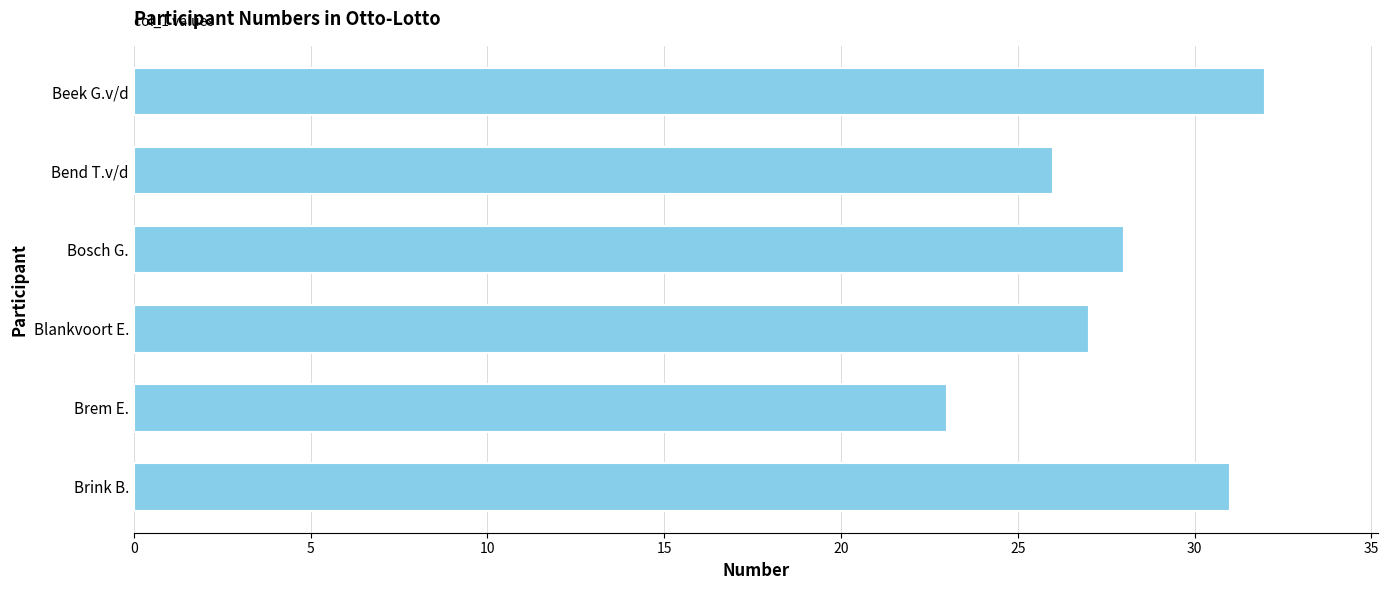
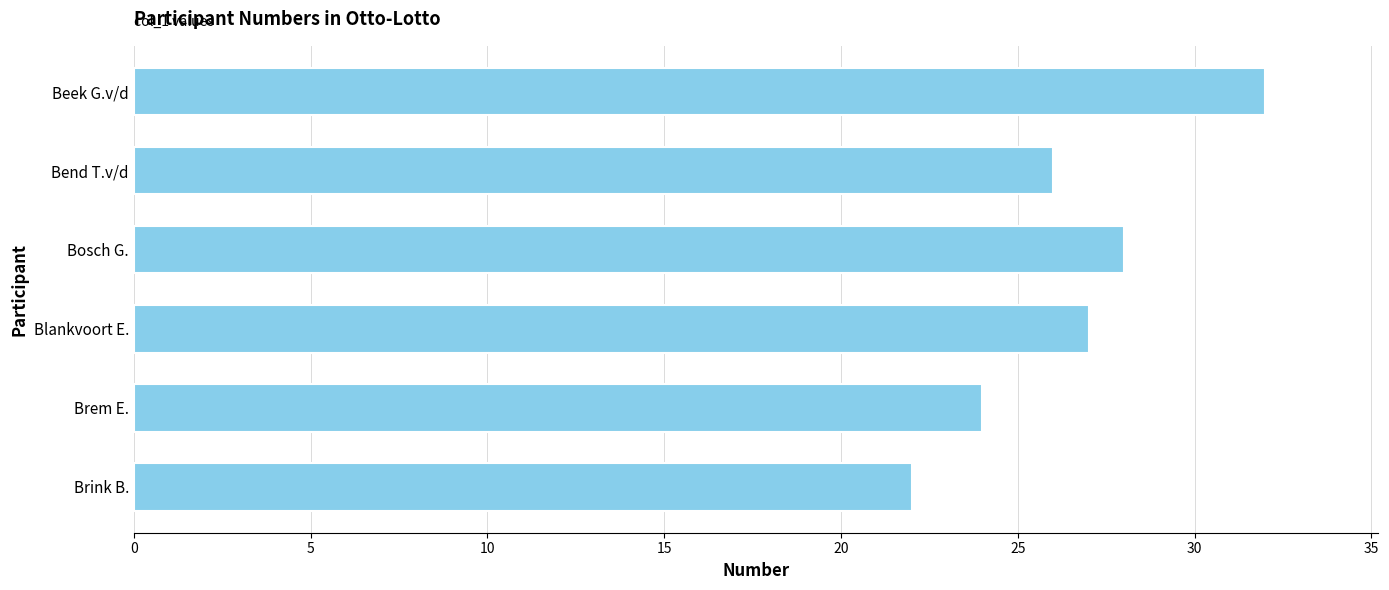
Brem E.: 23 -> 24
Brink B.: 31 -> 22
